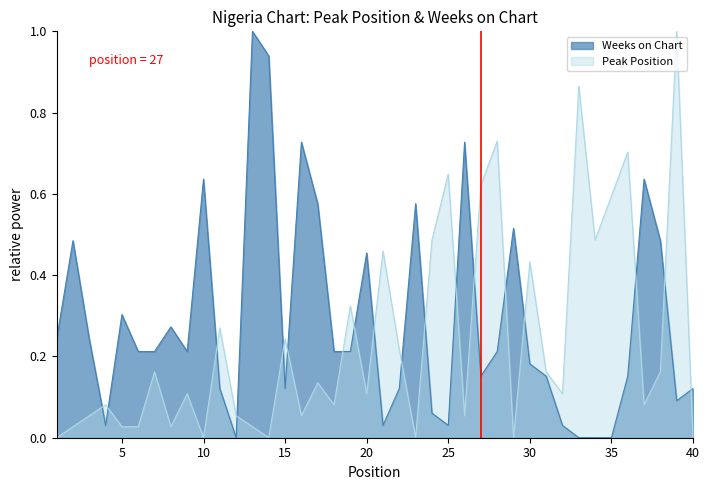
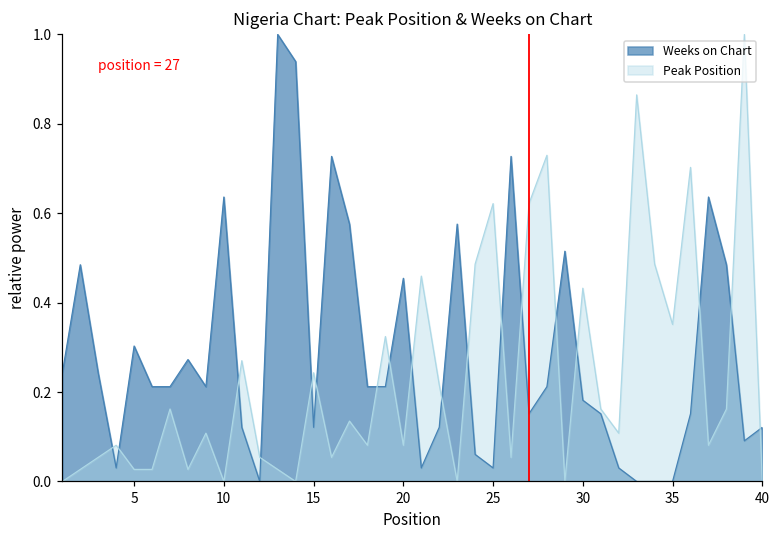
Peak Position, 20: 0.11 -> 0.08
Peak Position, 25: 0.65 -> 0.62
Peak Position, 35: 0.59 -> 0.35
